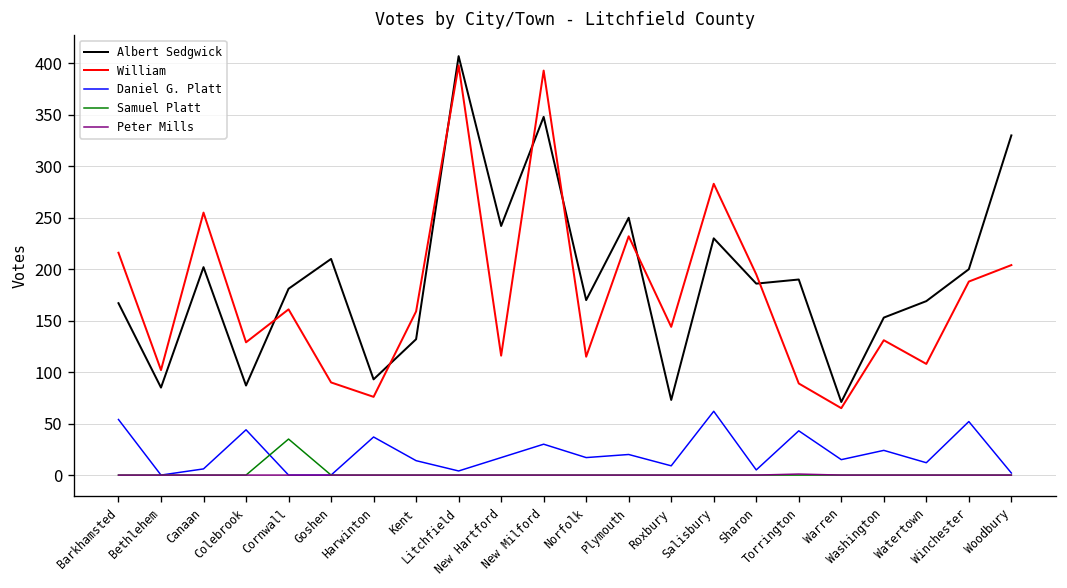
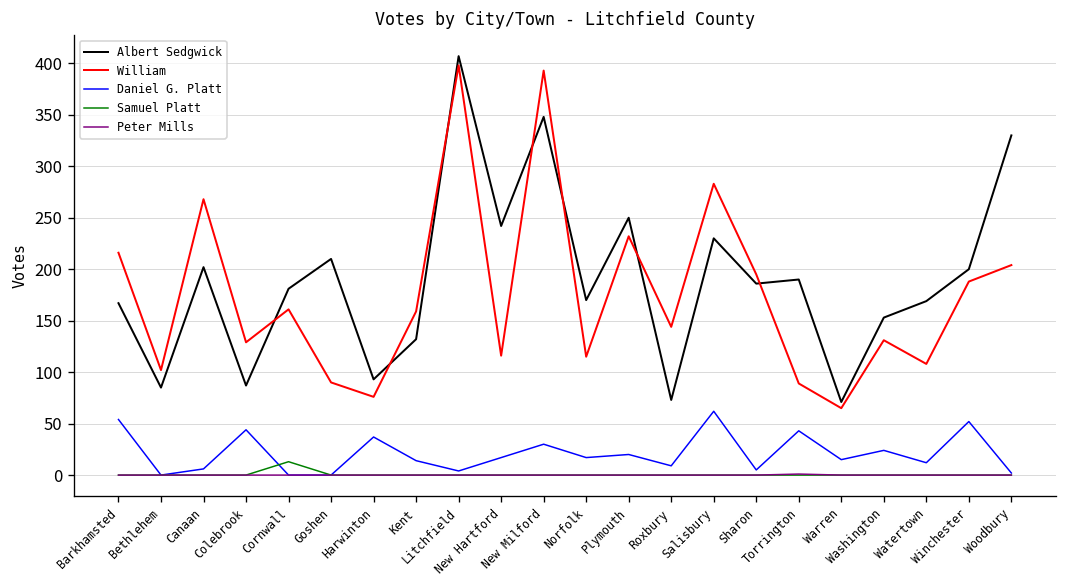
William, Canaan: 260 -> 270
Samuel Platt, Cornwall: 40 -> 10
